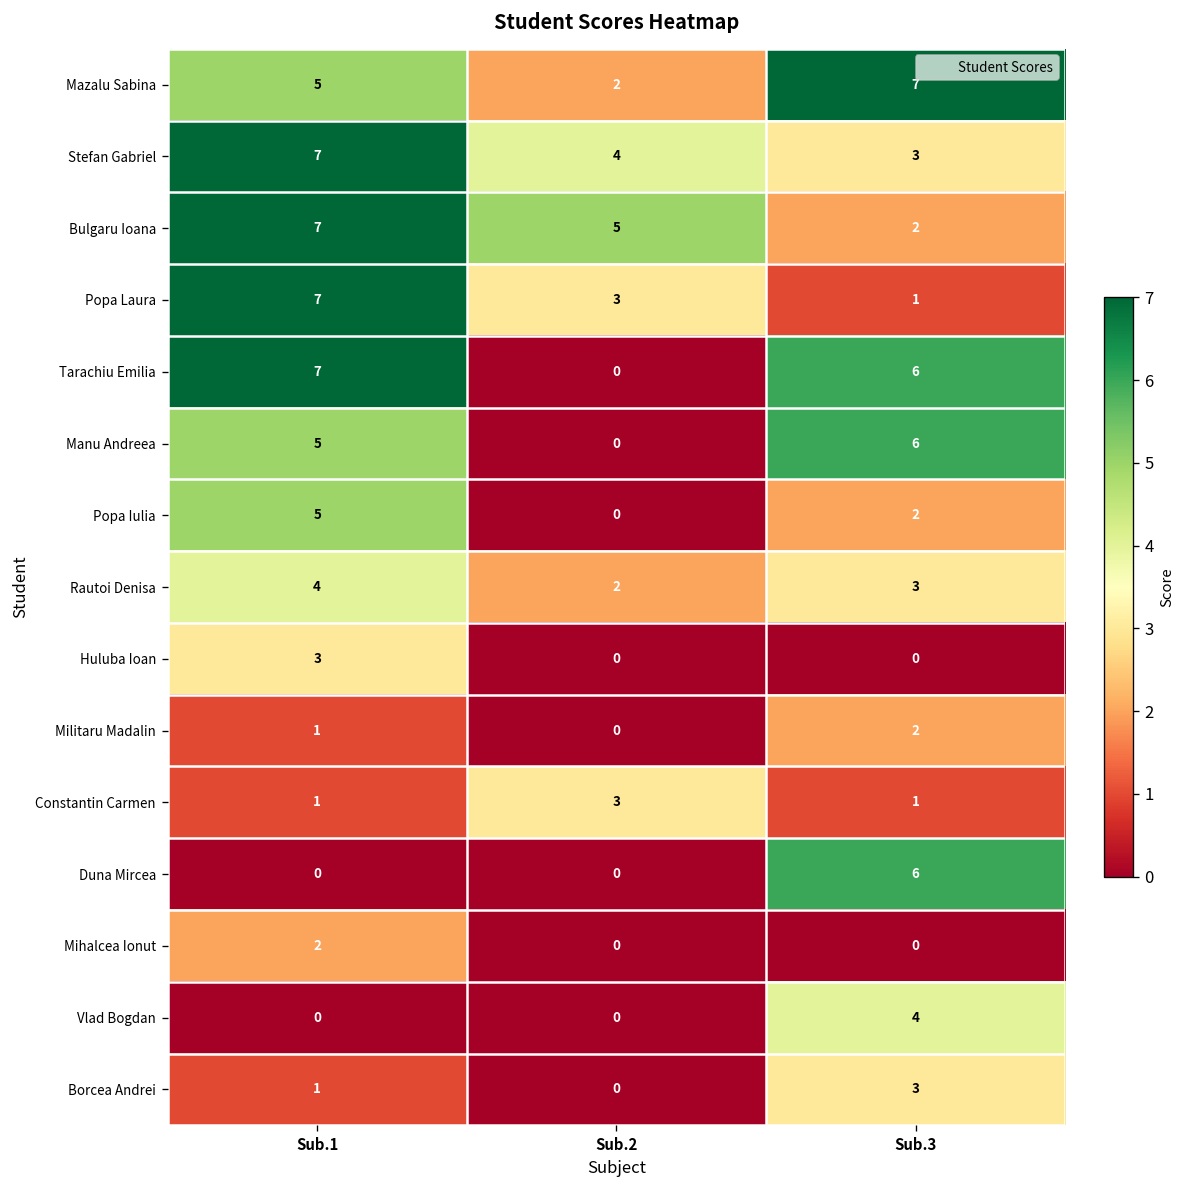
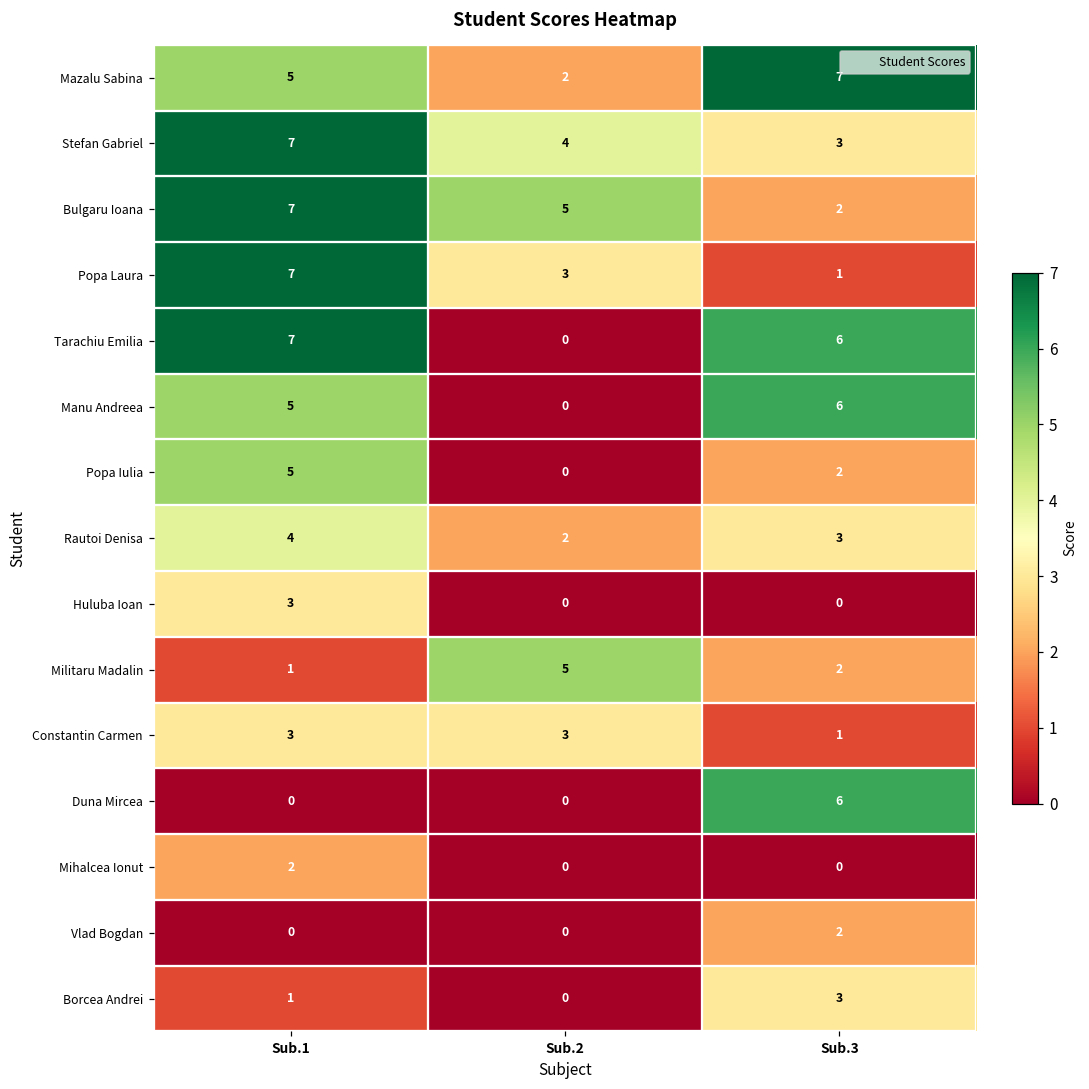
Militaru Madalin, Sub.2: 0 -> 5
Constantin Carmen, Sub.1: 1 -> 3
Vlad Bogdan, Sub.3: 4 -> 2
